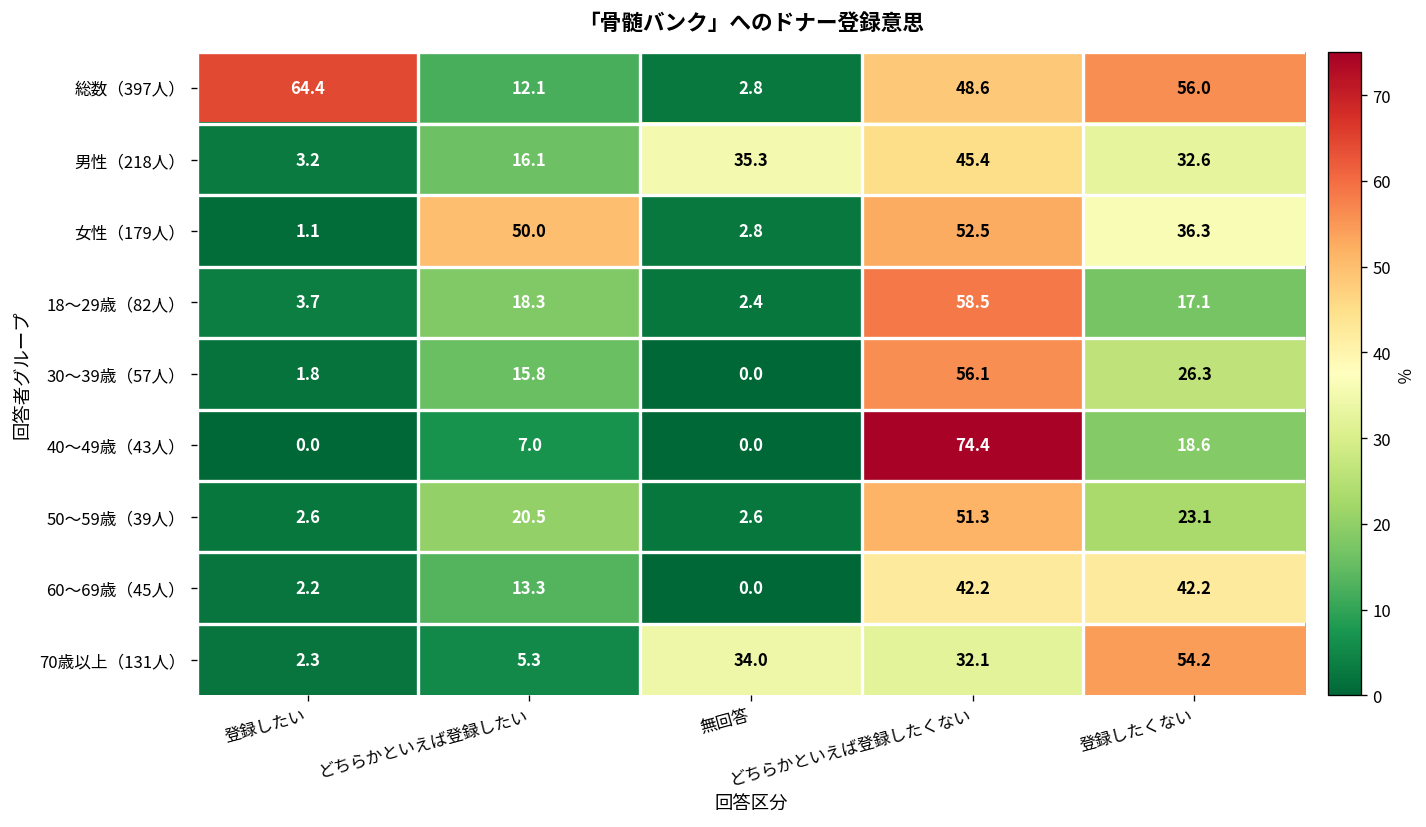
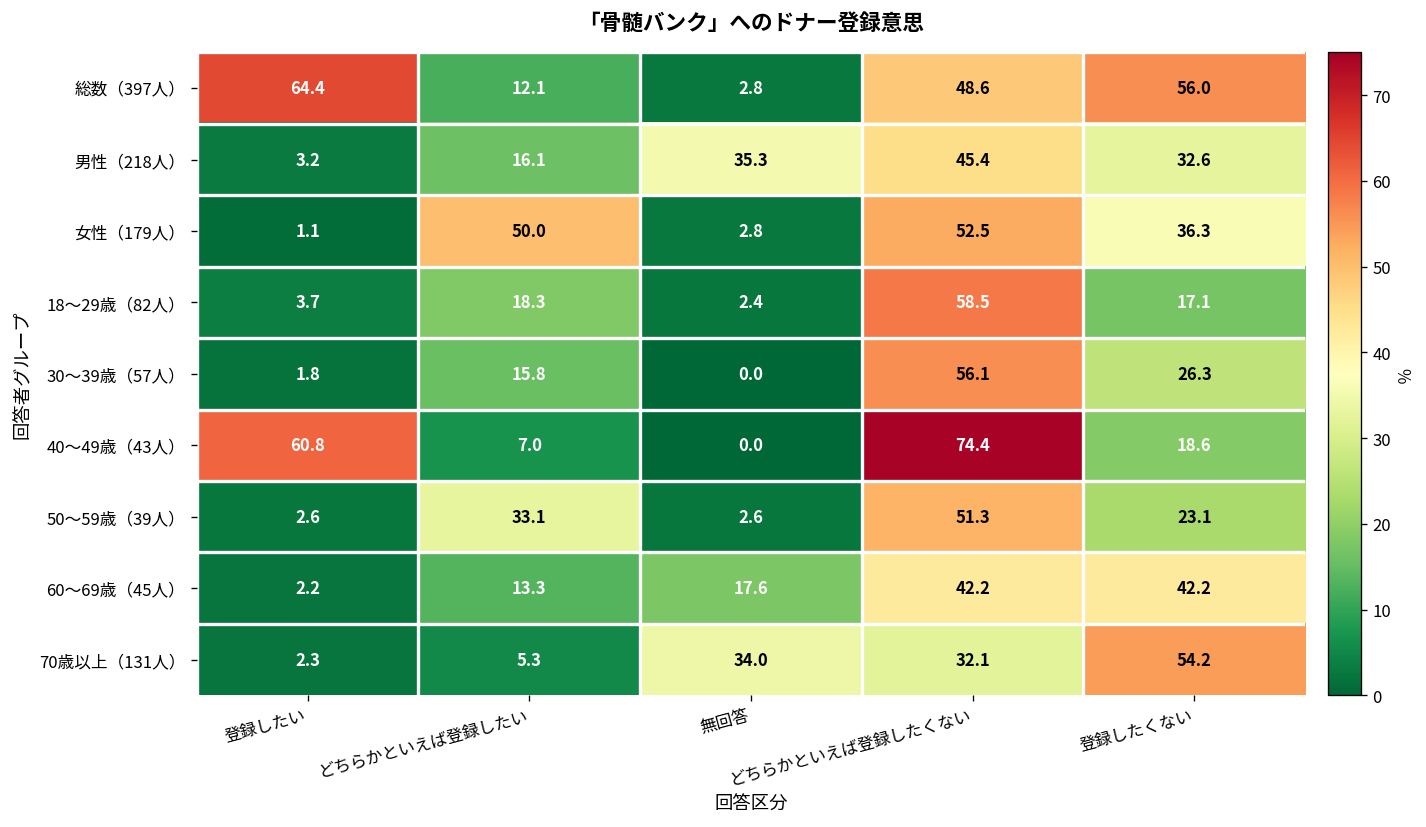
40～49歳（43人）, 登録したい: 0.0 -> 60.8
50～59歳（39人）, どちらかといえば登録したい: 20.5 -> 33.1
60～69歳（45人）, 無回答: 0.0 -> 17.6
